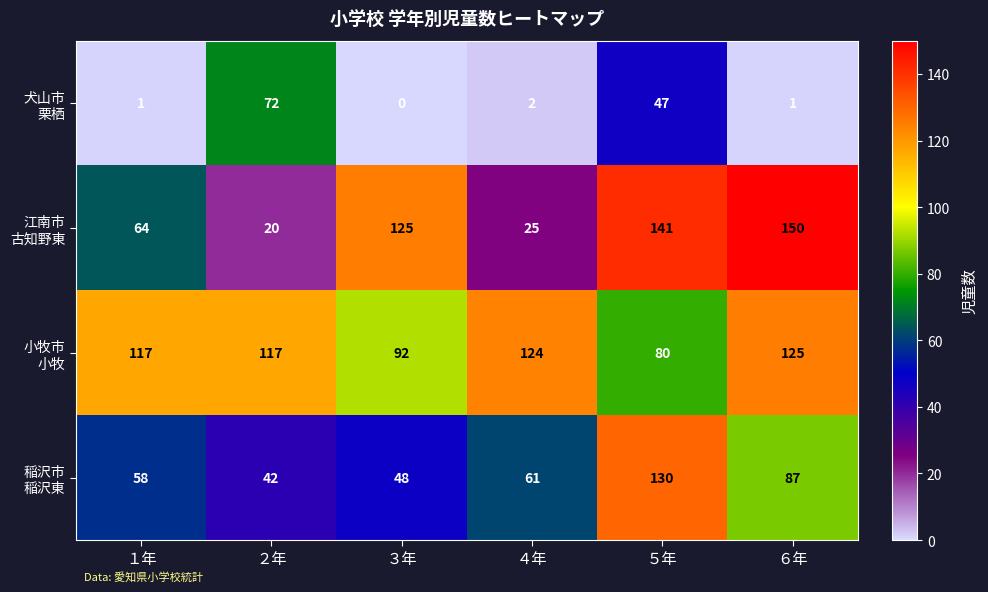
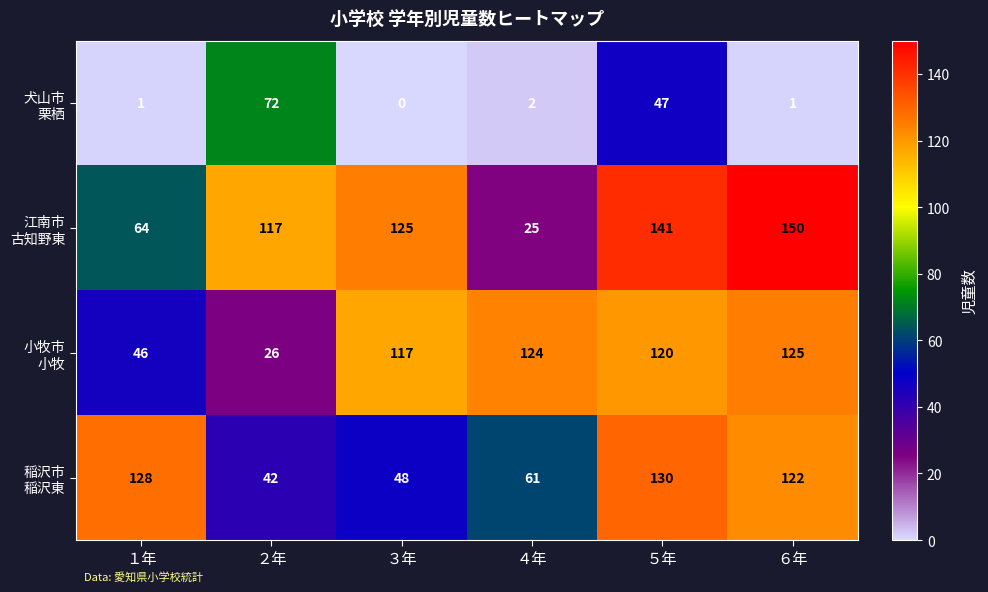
江南市 古知野東, ２年: 20 -> 117
小牧市 小牧, １年: 117 -> 46
小牧市 小牧, ２年: 117 -> 26
小牧市 小牧, ３年: 92 -> 117
小牧市 小牧, ５年: 80 -> 120
稲沢市 稲沢東, １年: 58 -> 128
稲沢市 稲沢東, ６年: 87 -> 122
